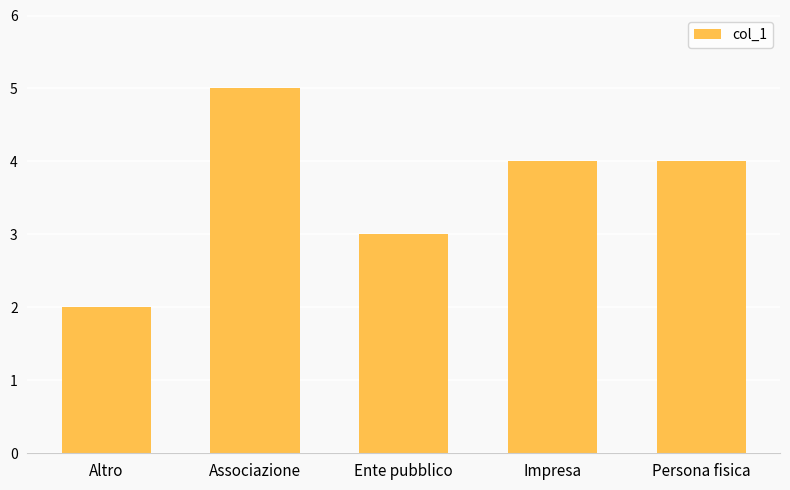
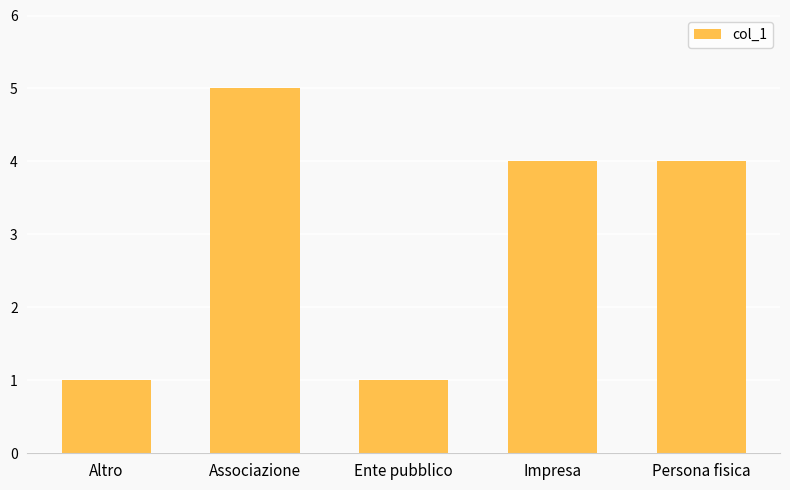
Altro: 2 -> 1
Ente pubblico: 3 -> 1
